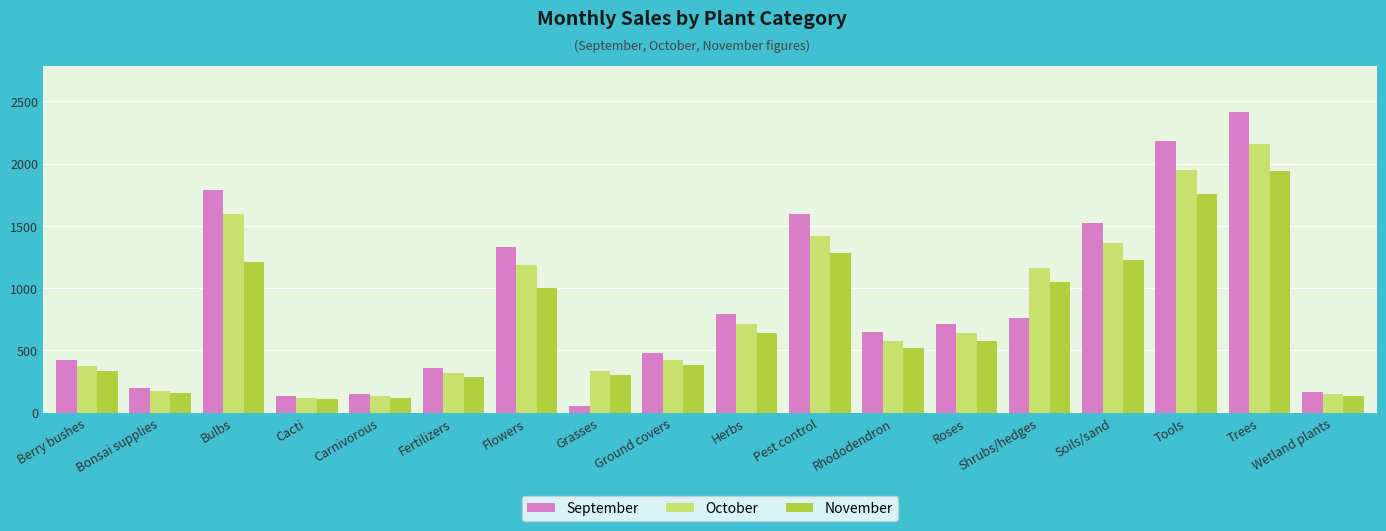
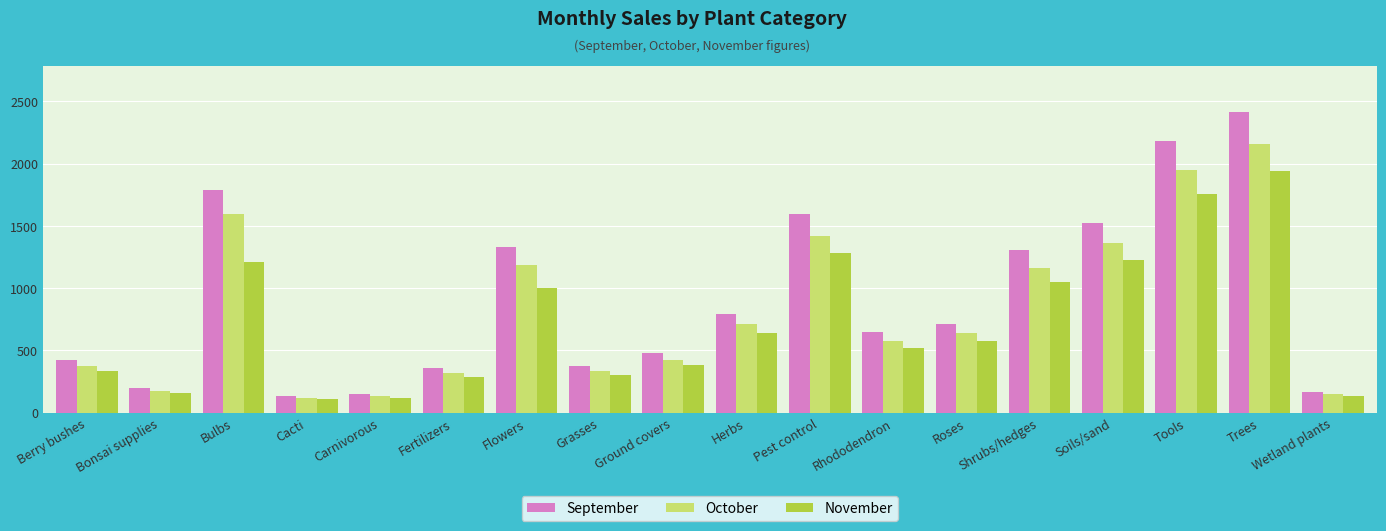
September, Grasses: 50 -> 380
September, Shrubs/hedges: 760 -> 1300
